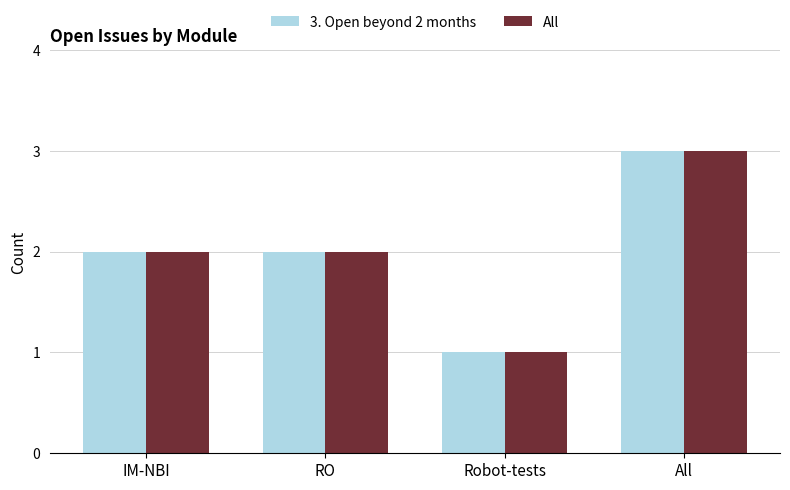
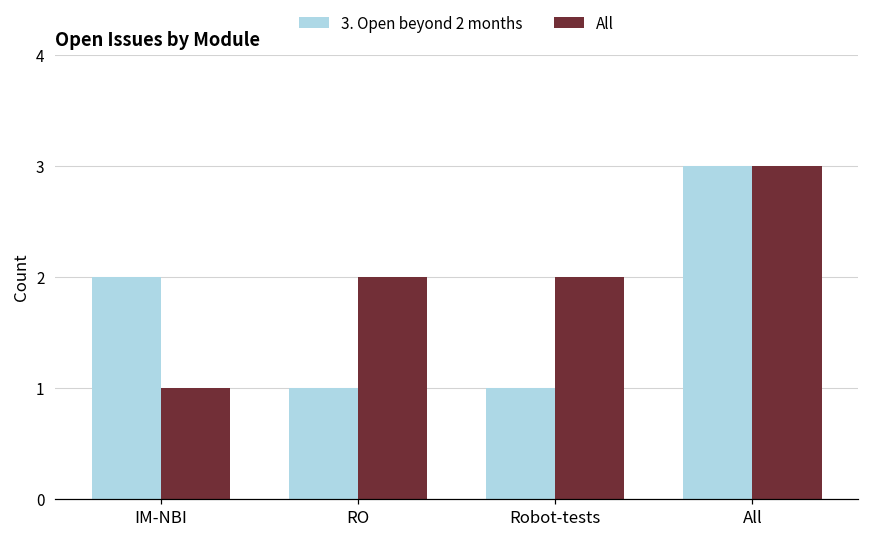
All, IM-NBI: 2 -> 1
3. Open beyond 2 months, RO: 2 -> 1
All, Robot-tests: 1 -> 2
